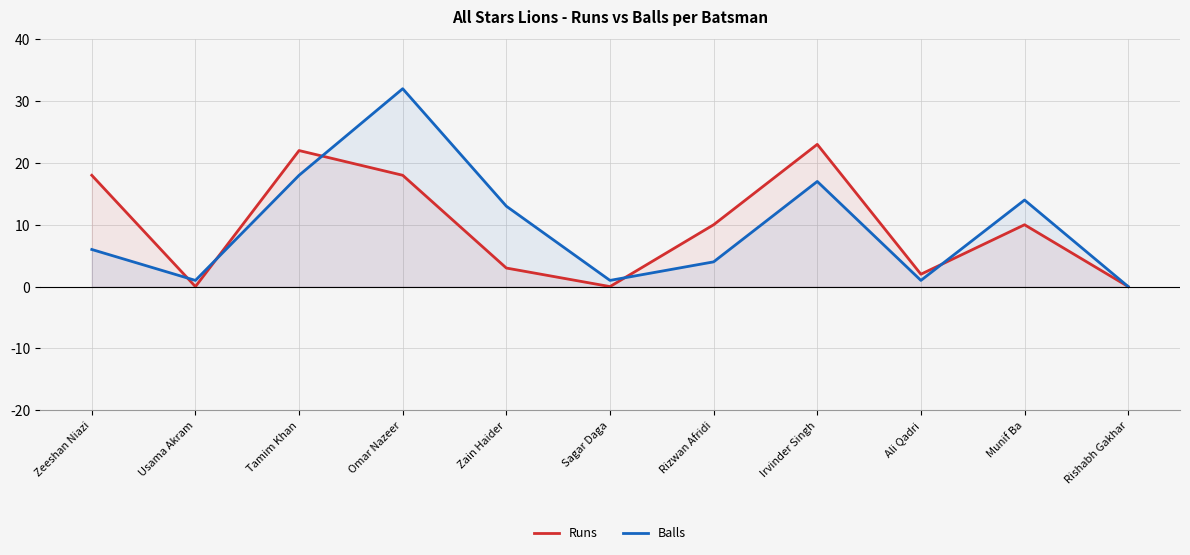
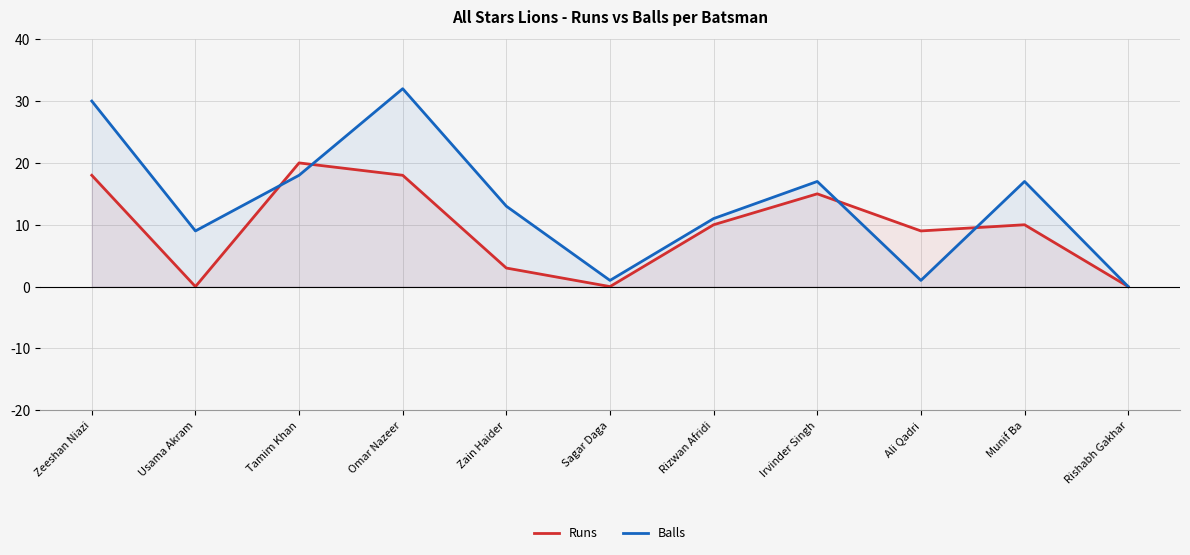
Balls, Zeeshan Niazi: 6 -> 30
Balls, Usama Akram: 1 -> 9
Runs, Tamim Khan: 22 -> 20
Balls, Rizwan Afridi: 4 -> 11
Runs, Irvinder Singh: 23 -> 15
Runs, Ali Qadri: 2 -> 9
Balls, Munif Ba: 14 -> 17
